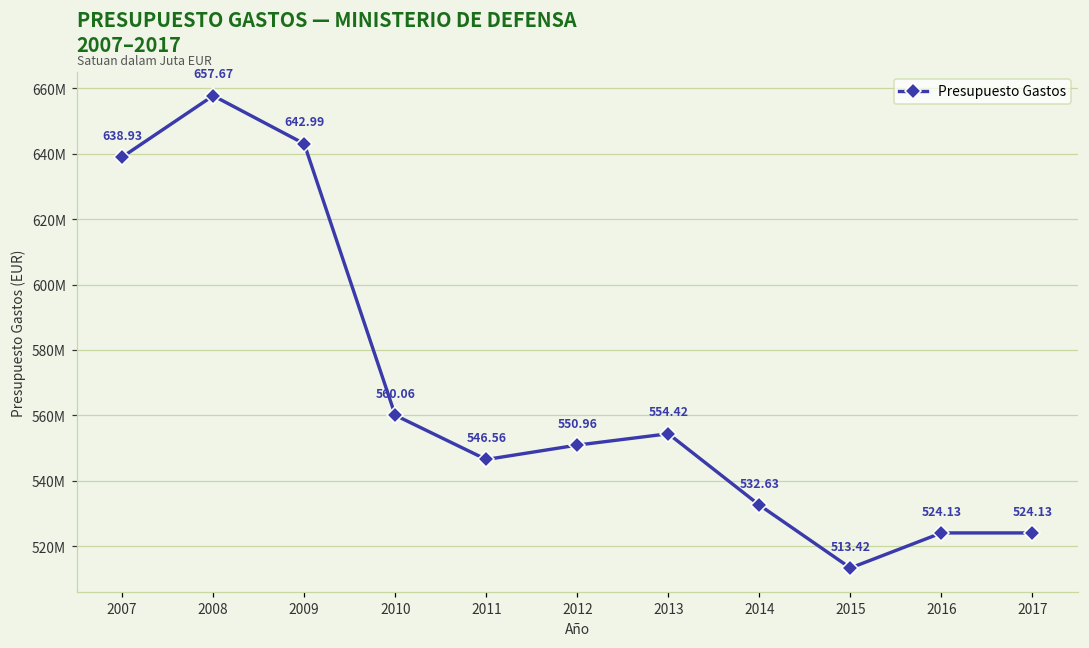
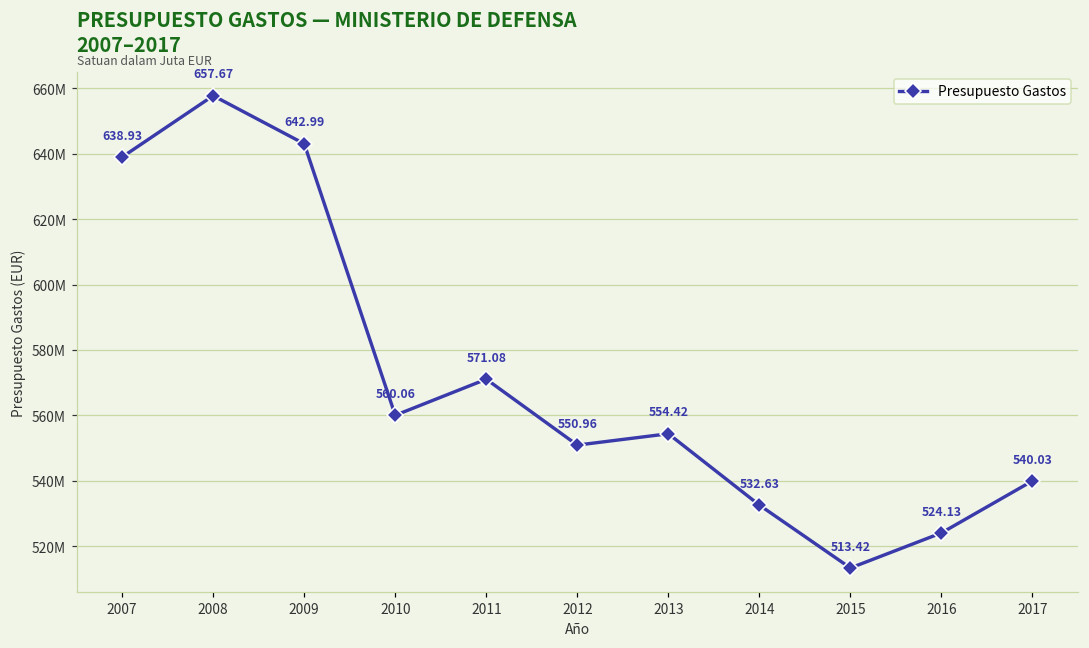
2011: 546.56 -> 571.08
2017: 524.13 -> 540.03
